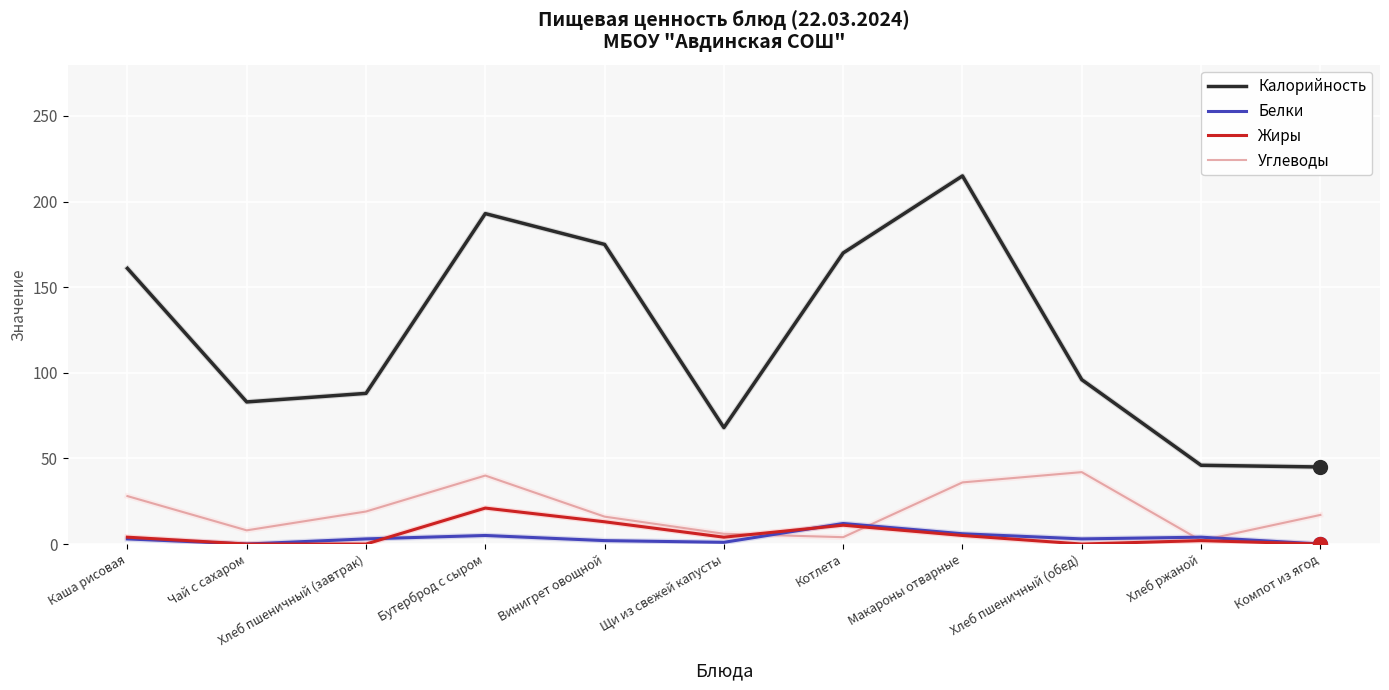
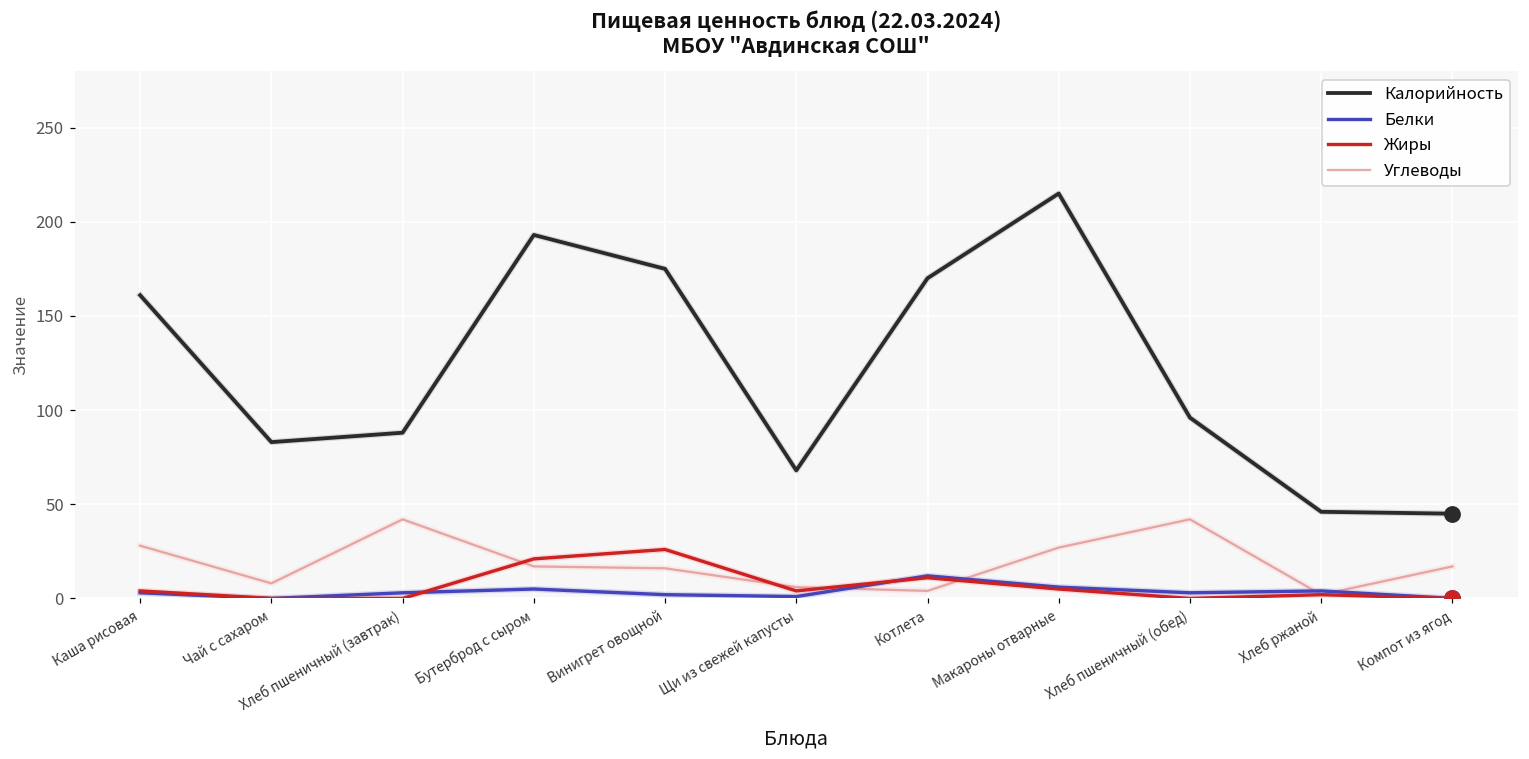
Углеводы, Хлеб пшеничный (завтрак): 19 -> 42
Углеводы, Бутерброд с сыром: 40 -> 17
Жиры, Винигрет овощной: 13 -> 26
Углеводы, Макароны отварные: 36 -> 27
